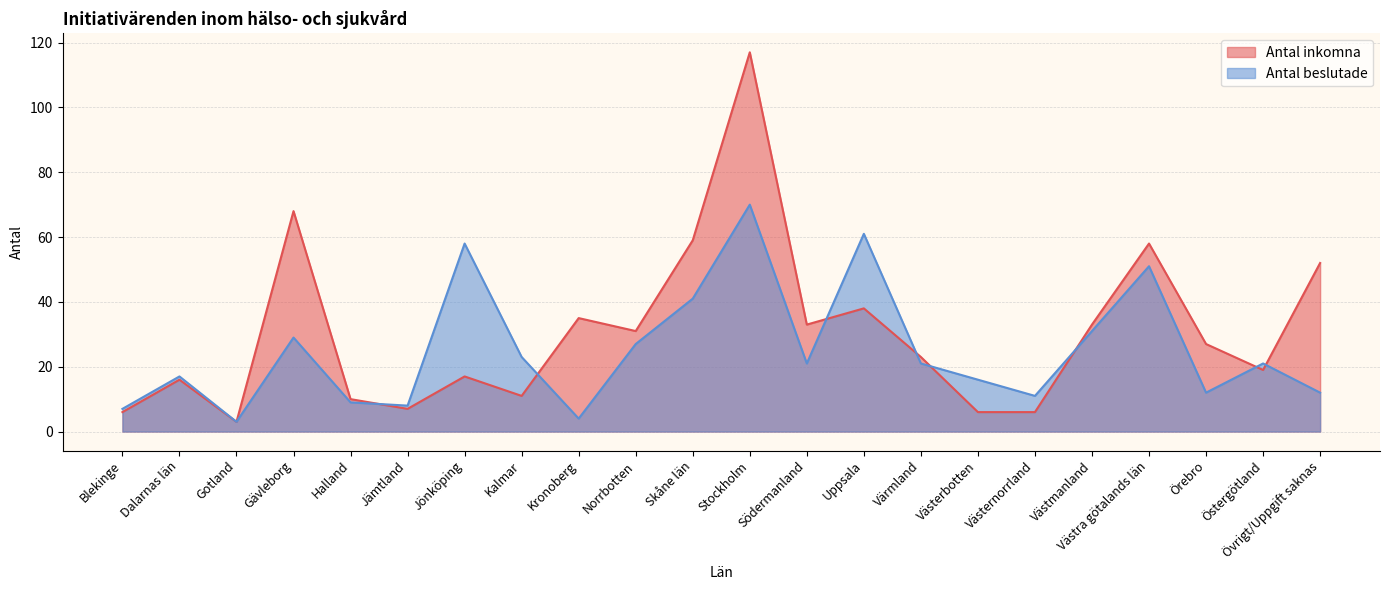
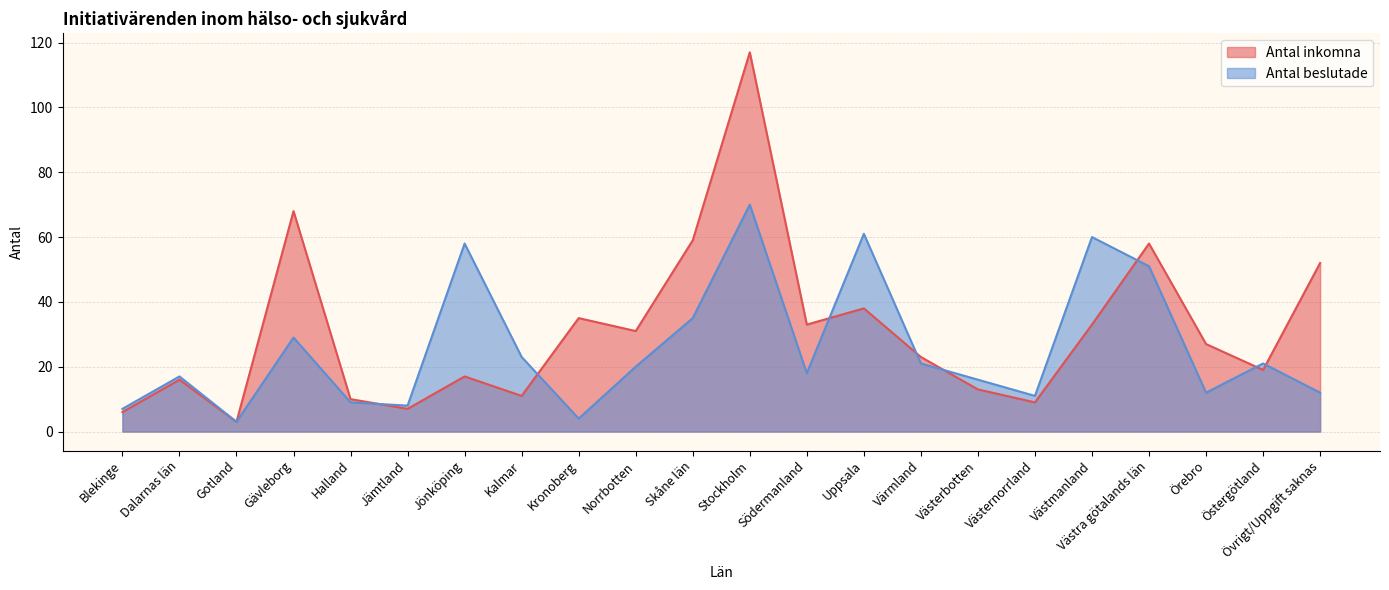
Antal beslutade, Norrbotten: 27 -> 20
Antal beslutade, Skåne län: 41 -> 35
Antal beslutade, Södermanland: 21 -> 18
Antal inkomna, Västerbotten: 6 -> 13
Antal inkomna, Västernorrland: 6 -> 9
Antal beslutade, Västmanland: 31 -> 60
